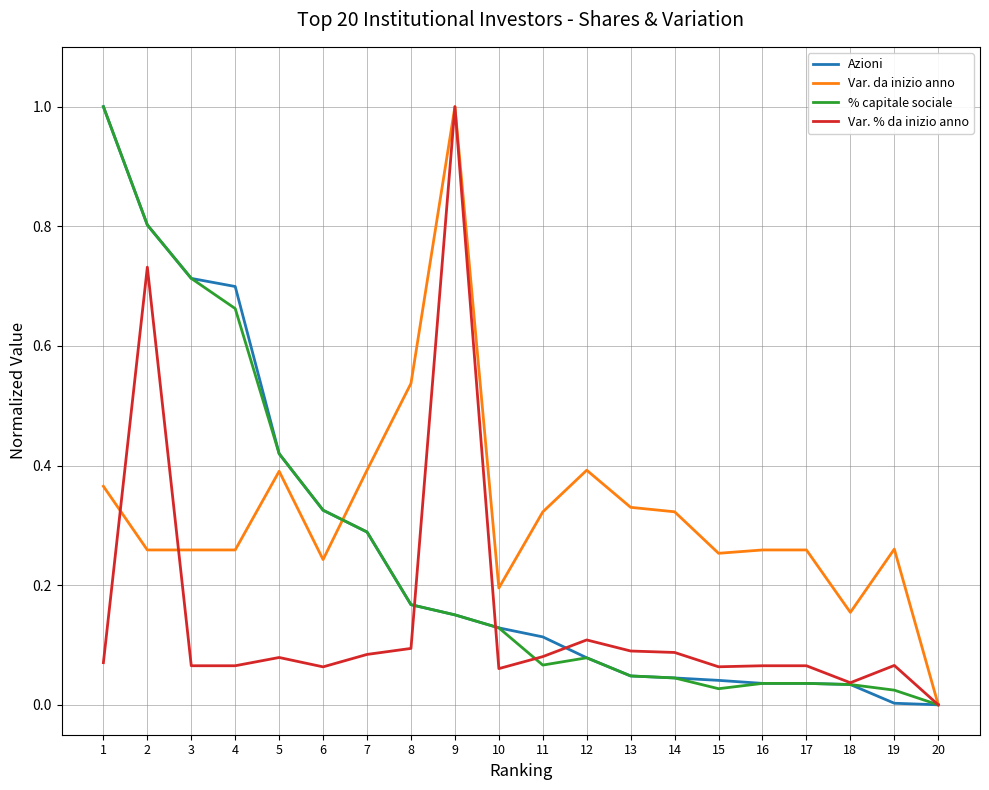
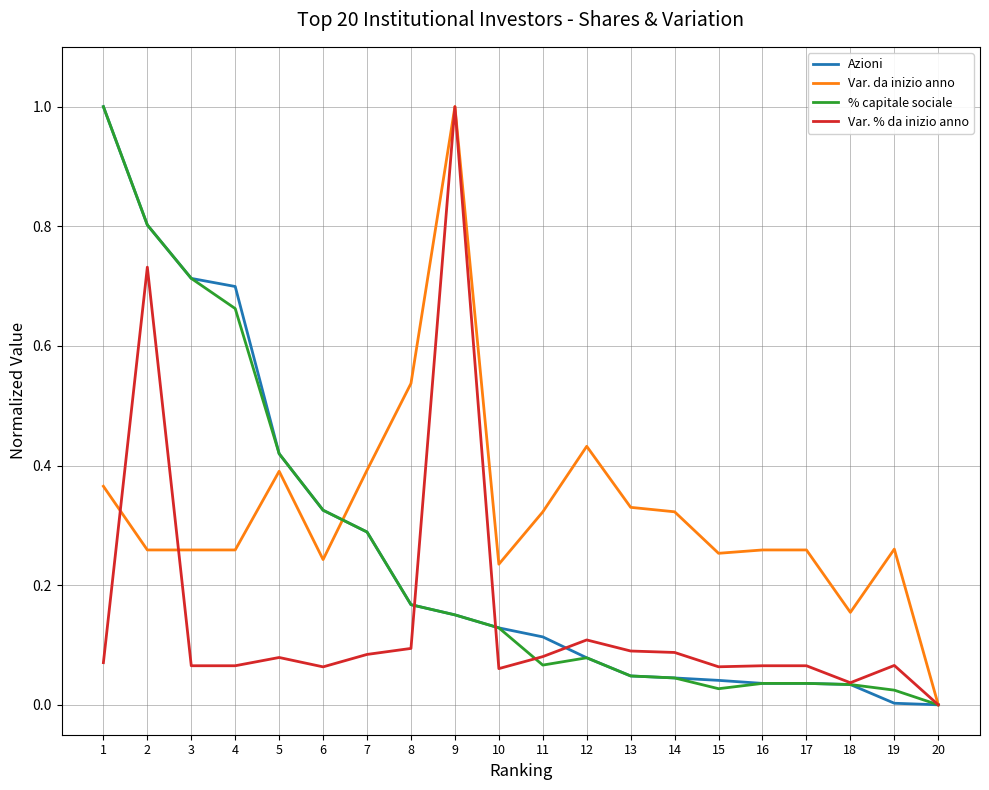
Var. da inizio anno, 10: 0.20 -> 0.24
Var. da inizio anno, 12: 0.39 -> 0.43
